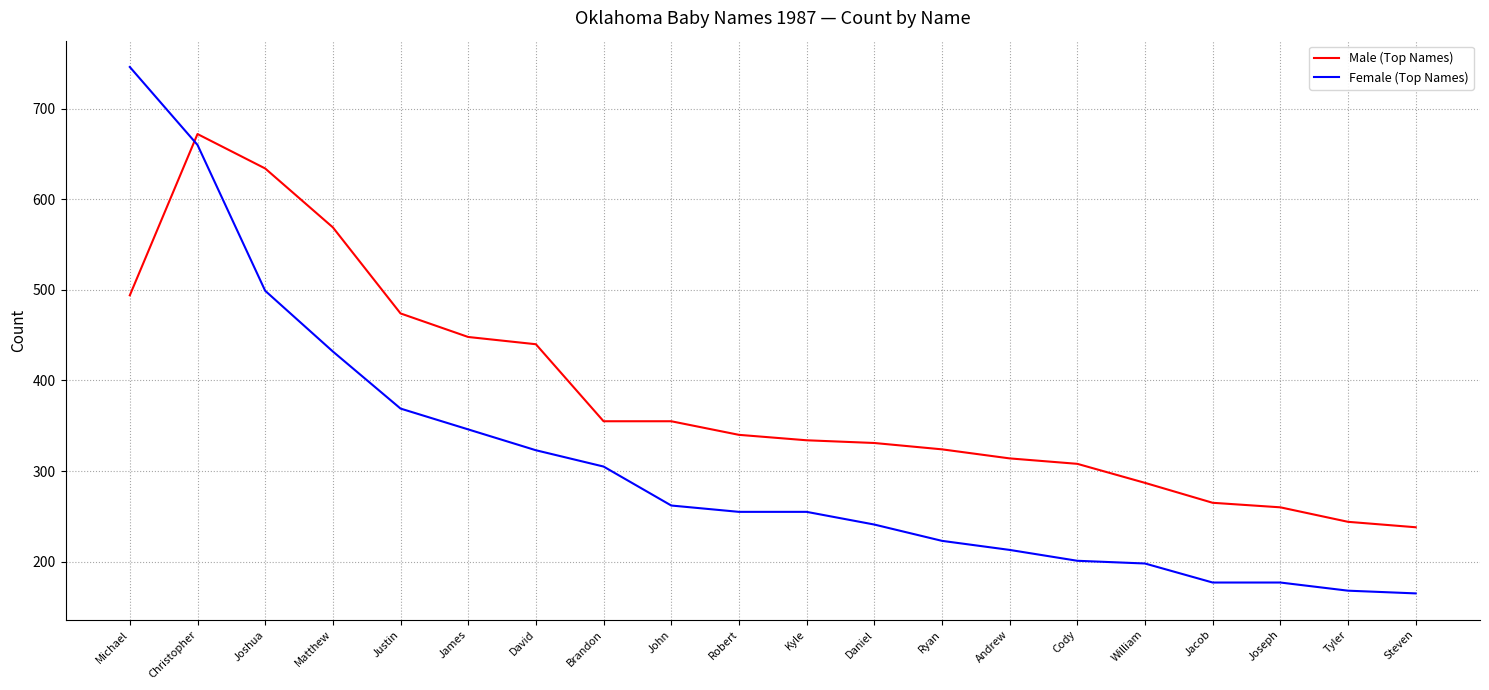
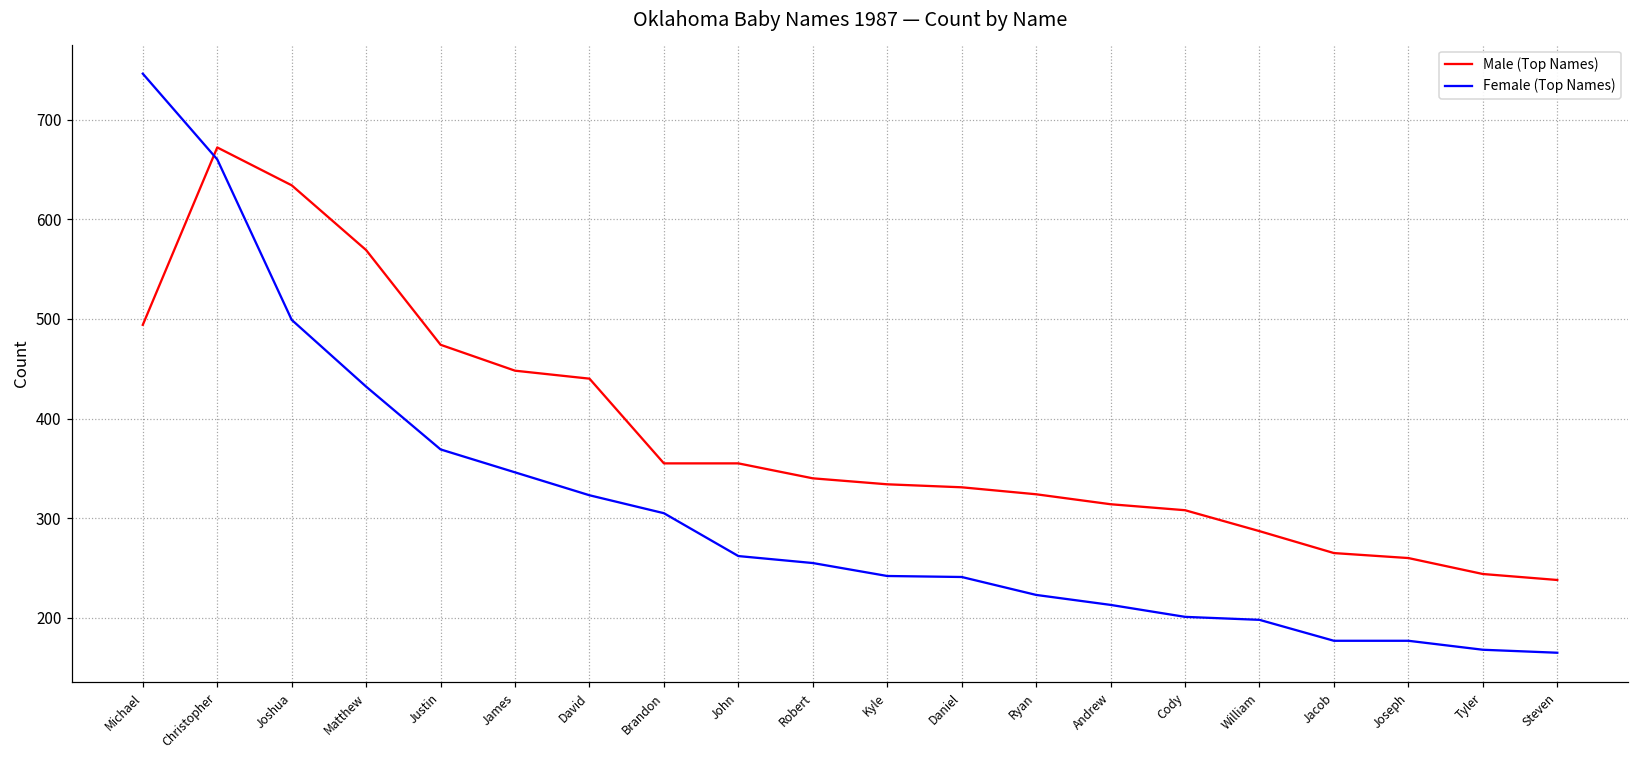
Female (Top Names), Kyle: 260 -> 240
